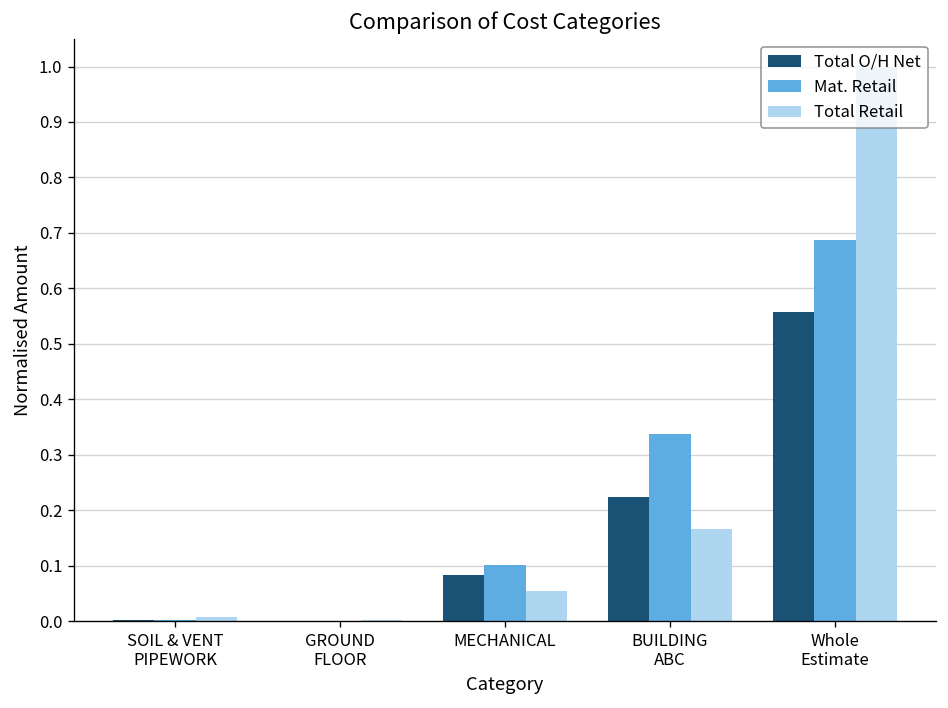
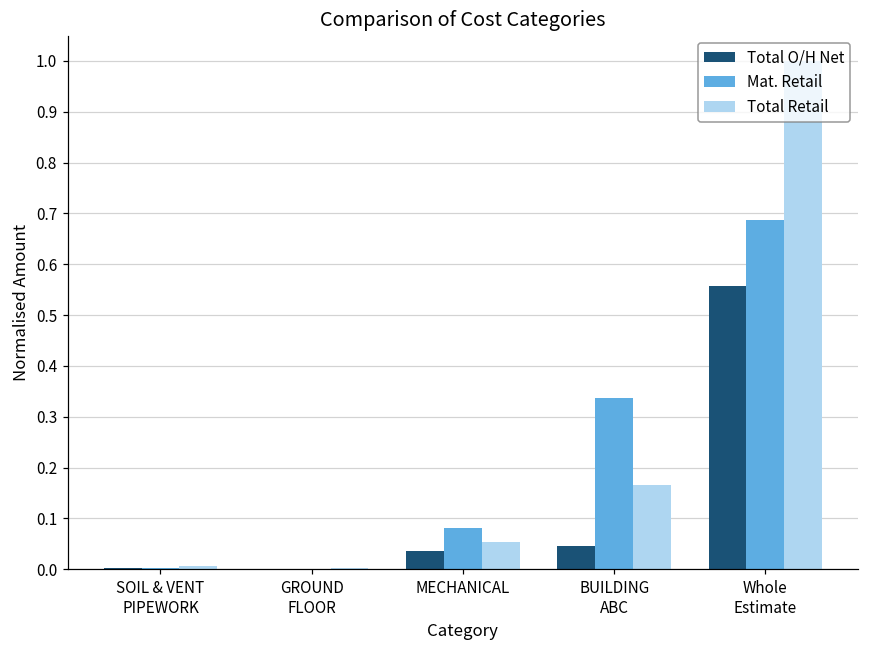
Total O/H Net, MECHANICAL: 0.08 -> 0.04
Mat. Retail, MECHANICAL: 0.10 -> 0.08
Total O/H Net, BUILDING ABC: 0.22 -> 0.05
